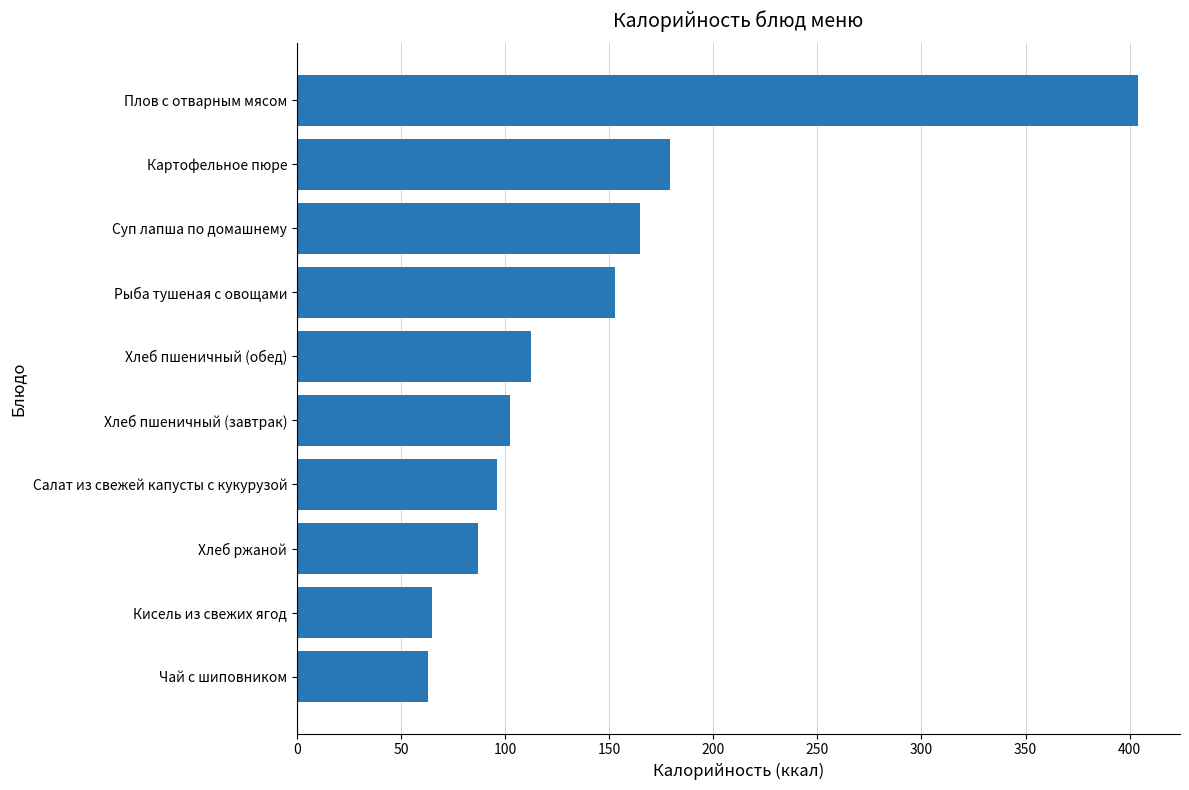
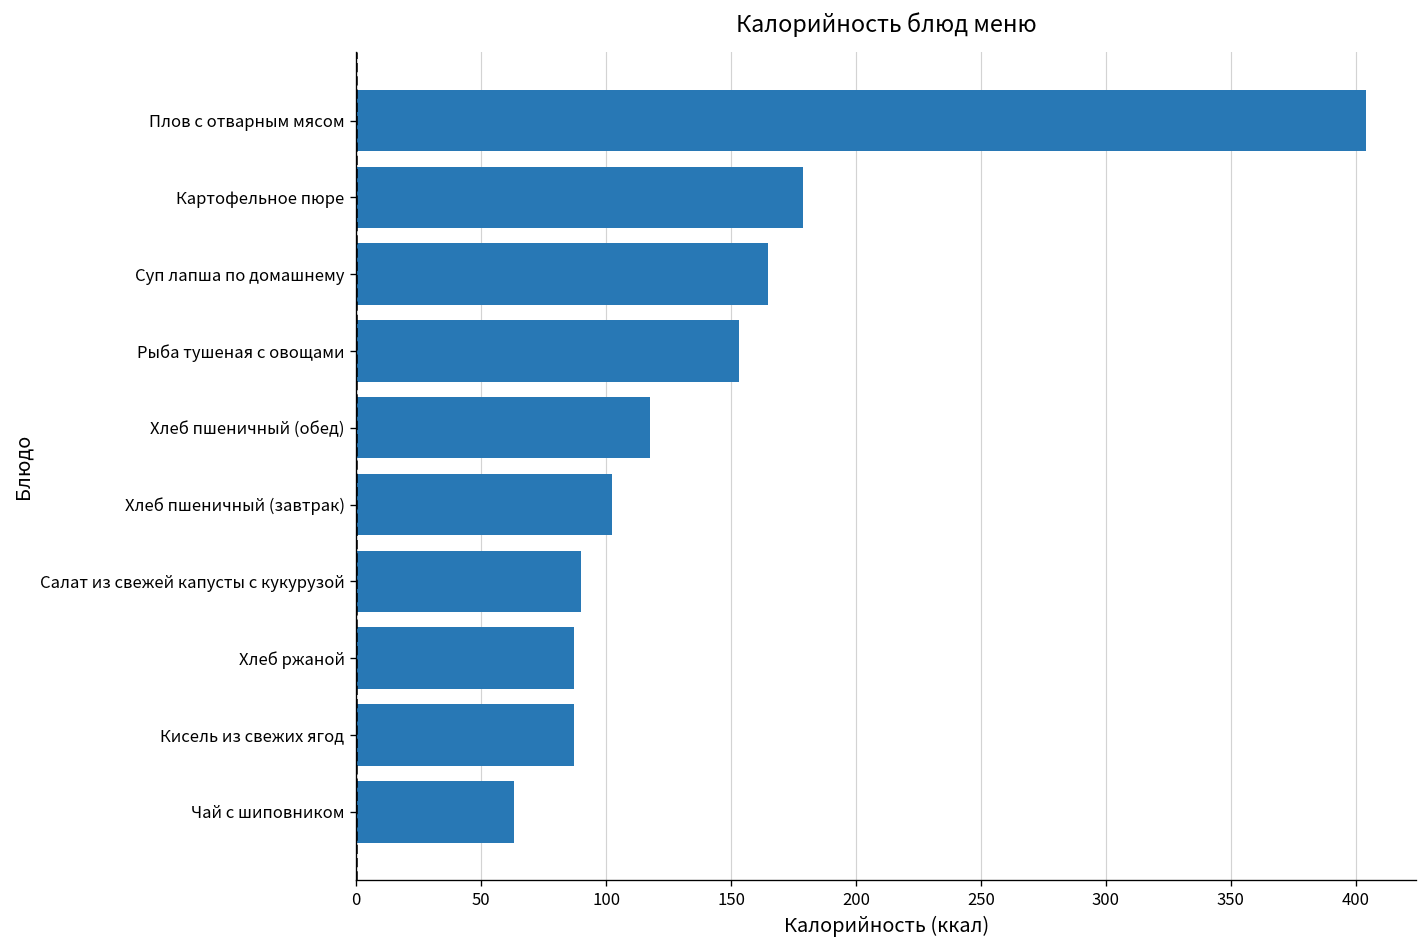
Хлеб пшеничный (обед): 112 -> 118
Салат из свежей капусты с кукурузой: 96 -> 90
Кисель из свежих ягод: 65 -> 87
